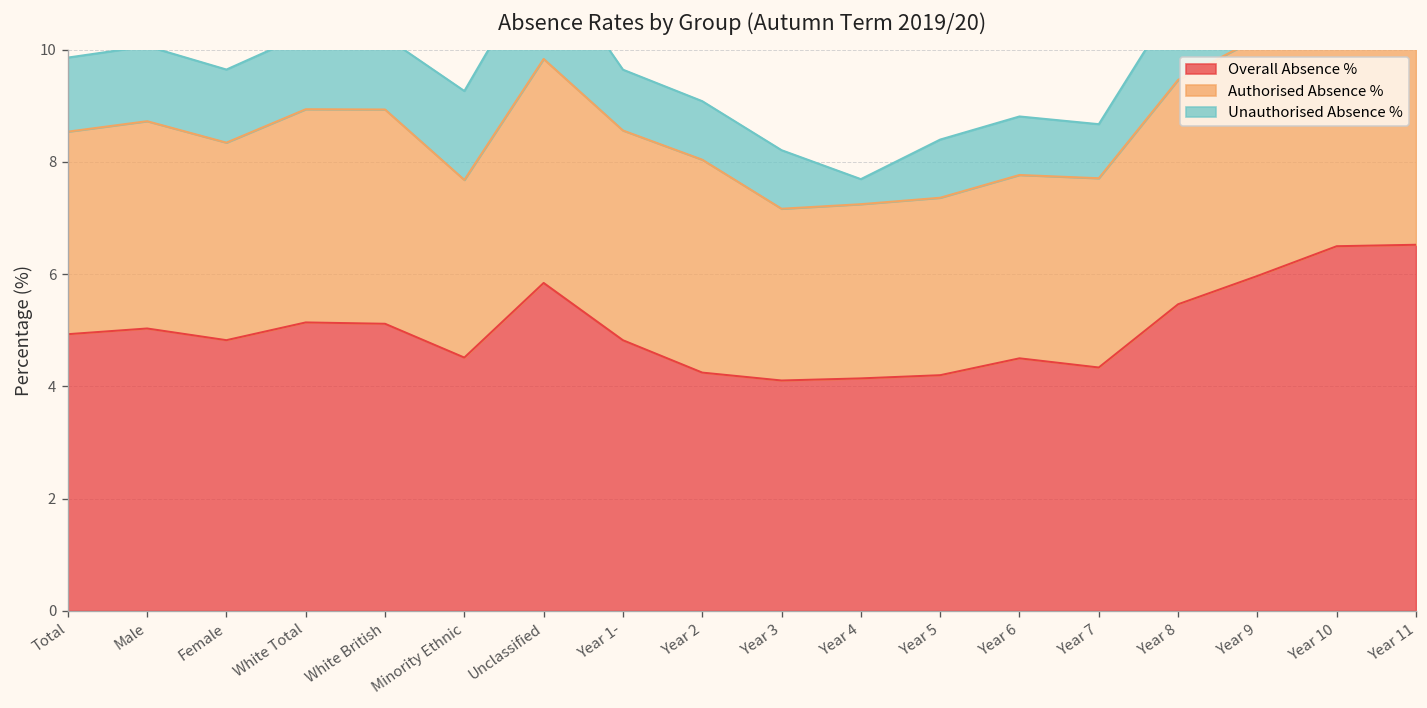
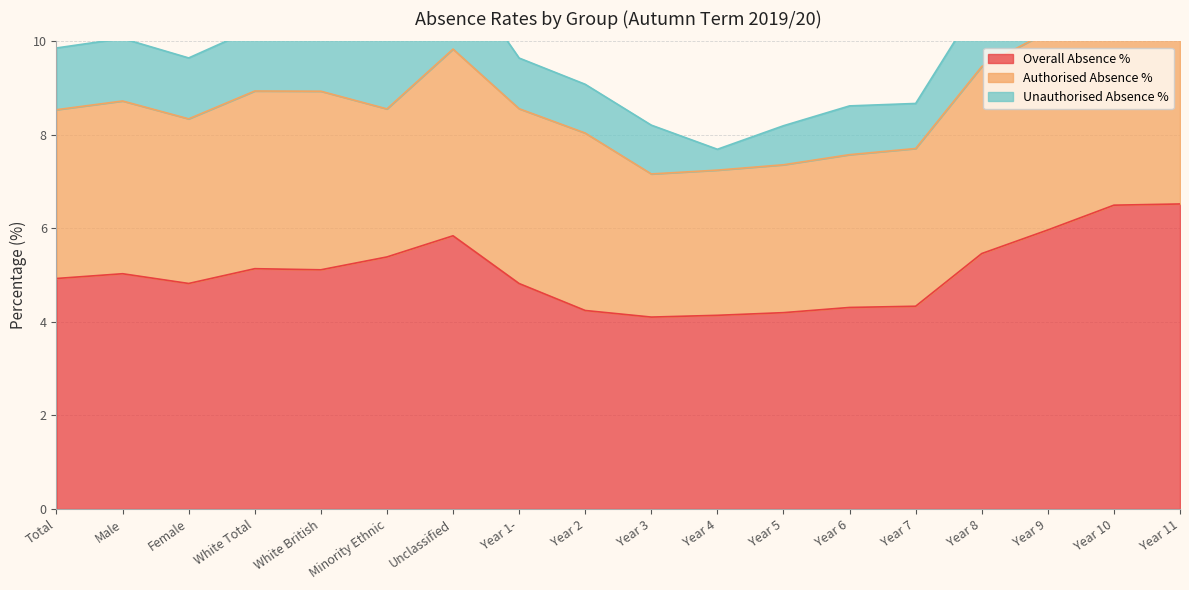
Overall Absence %, Minority Ethnic: 4.5 -> 5.4
Unauthorised Absence %, Year 5: 1.0 -> 0.8
Overall Absence %, Year 6: 4.5 -> 4.3
